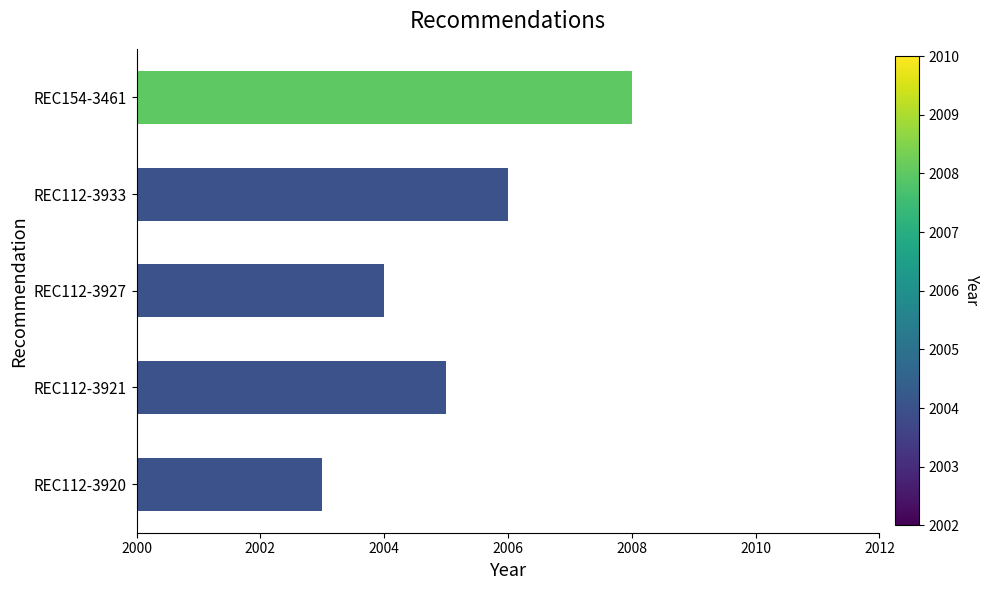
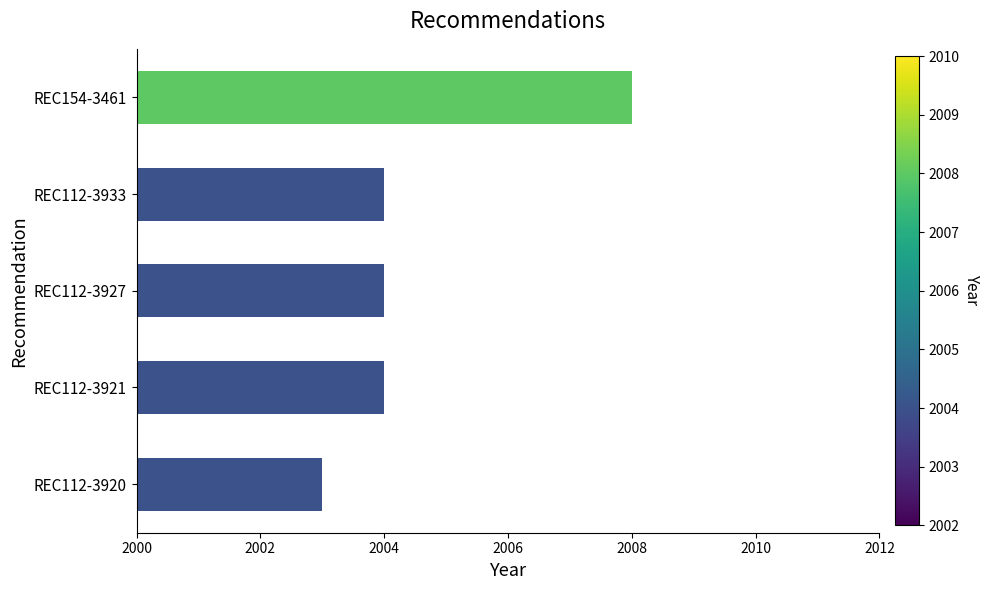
REC112-3933: 2006 -> 2004
REC112-3921: 2005 -> 2004
